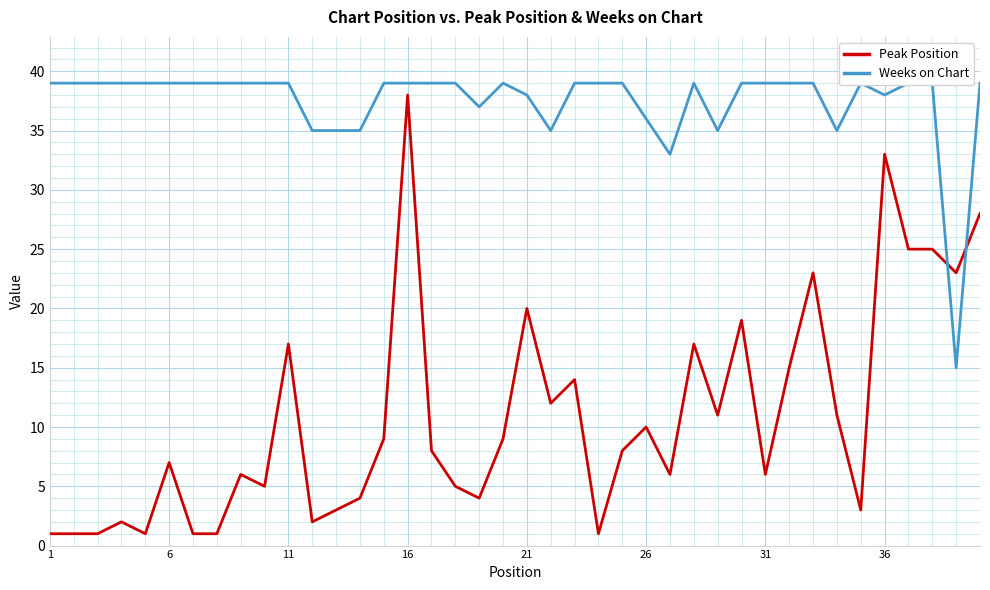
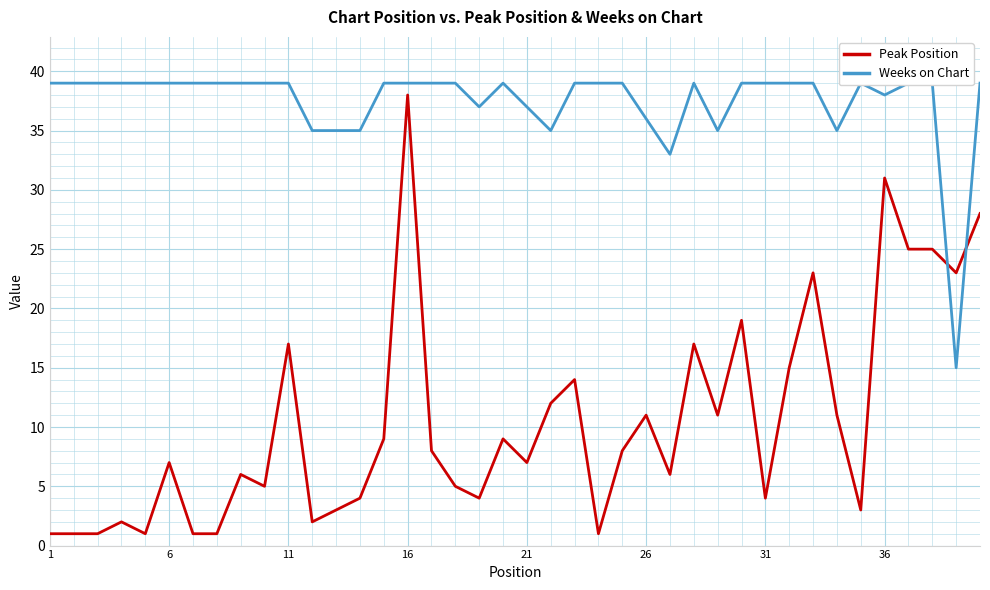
Peak Position, 21: 20 -> 7
Weeks on Chart, 21: 38 -> 37
Peak Position, 26: 10 -> 11
Peak Position, 31: 6 -> 4
Peak Position, 36: 33 -> 31
